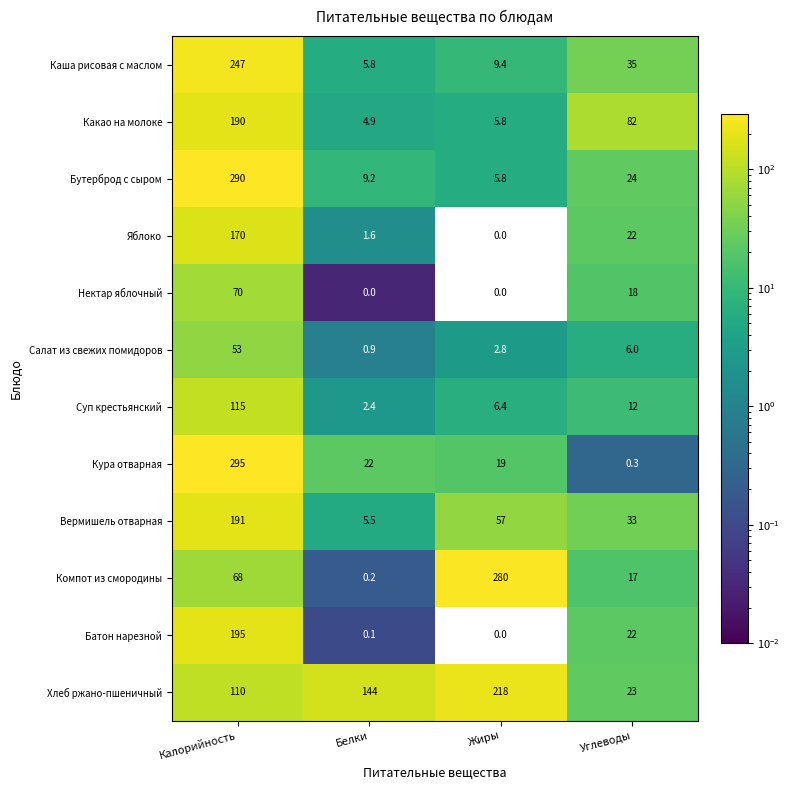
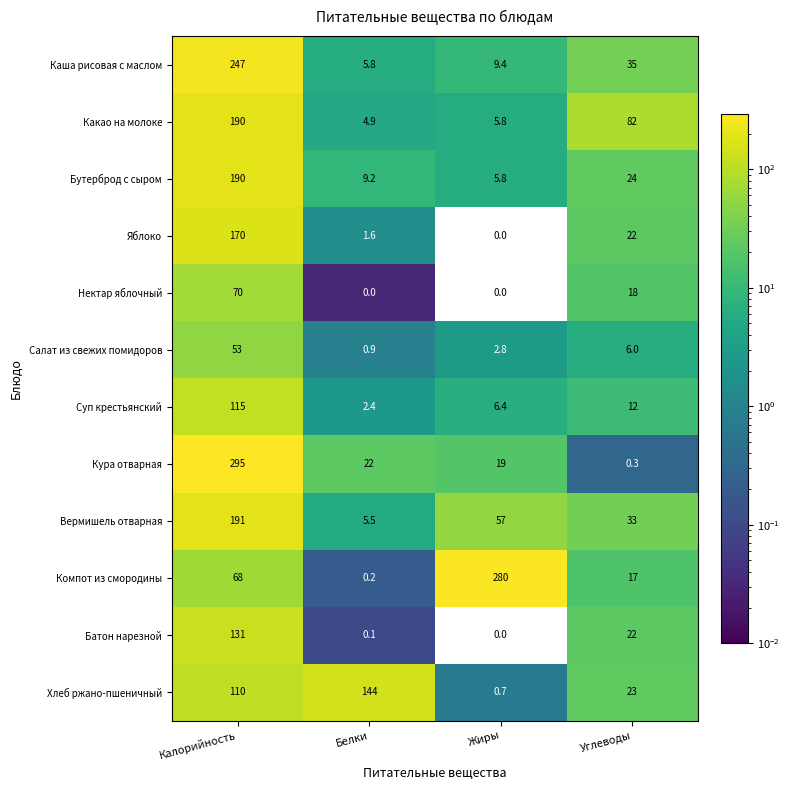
Бутерброд с сыром, Калорийность: 290 -> 190
Батон нарезной, Калорийность: 195 -> 131
Хлеб ржано-пшеничный, Жиры: 218 -> 0.7
